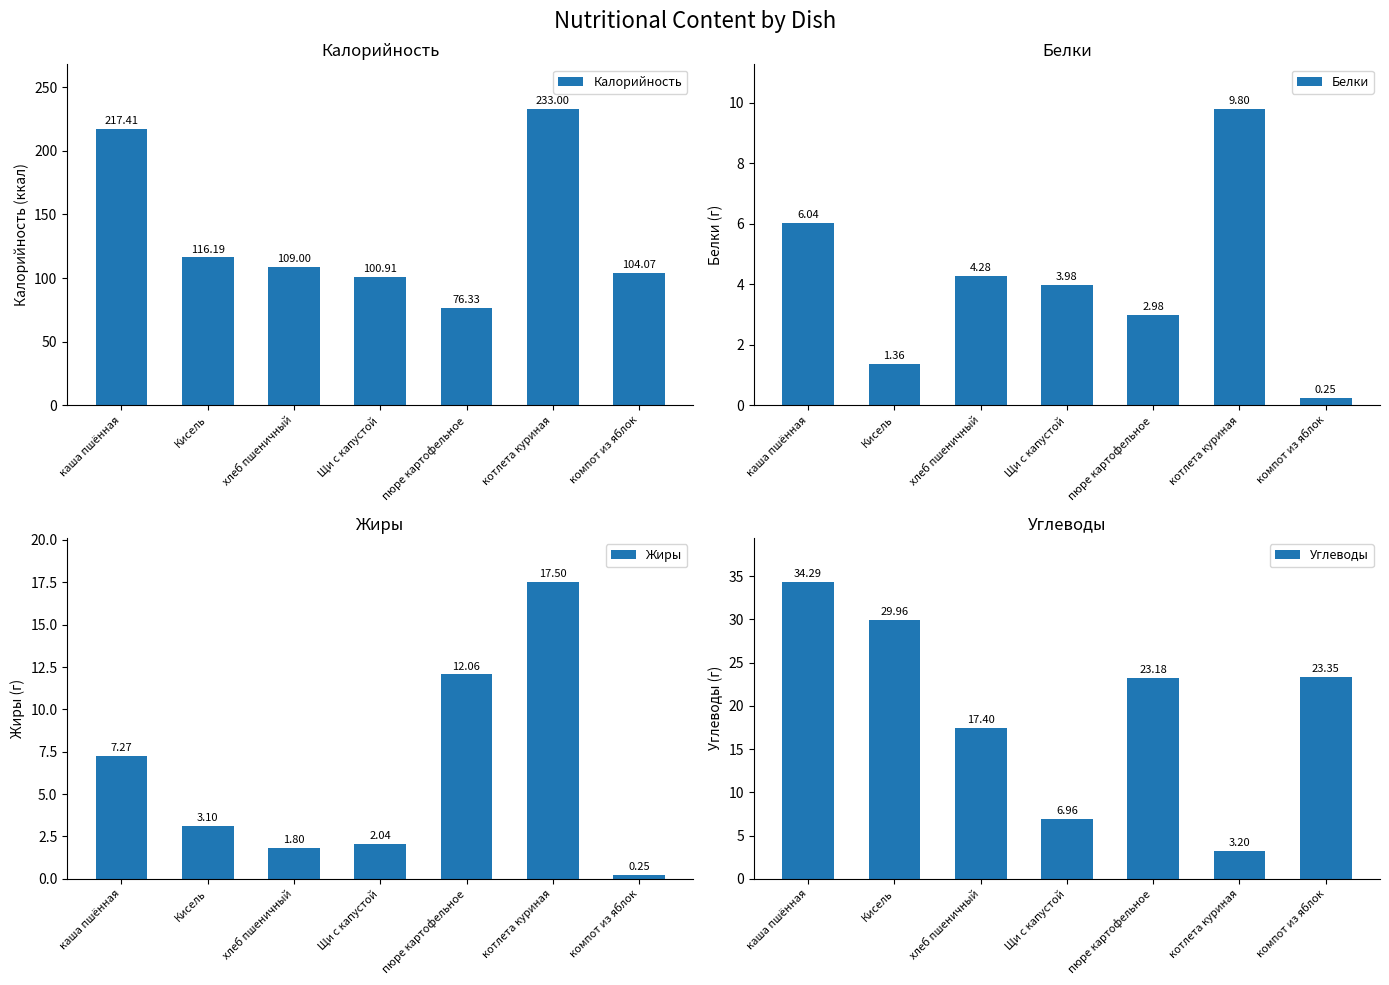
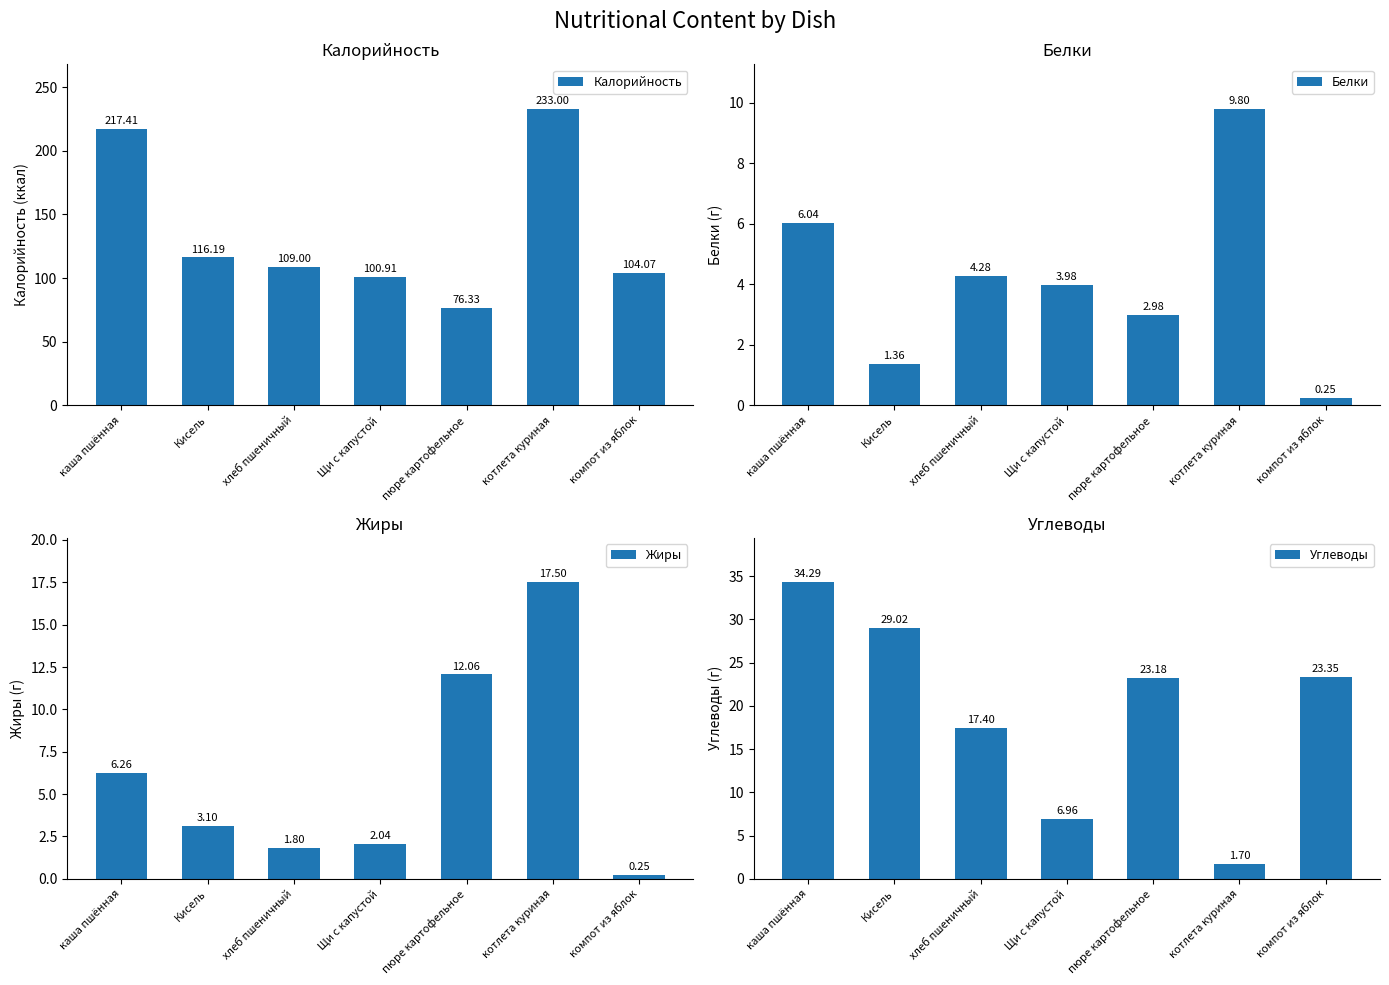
Жиры, каша пшённая: 7.27 -> 6.26
Углеводы, Кисель: 29.96 -> 29.02
Углеводы, котлета куриная: 3.20 -> 1.70
